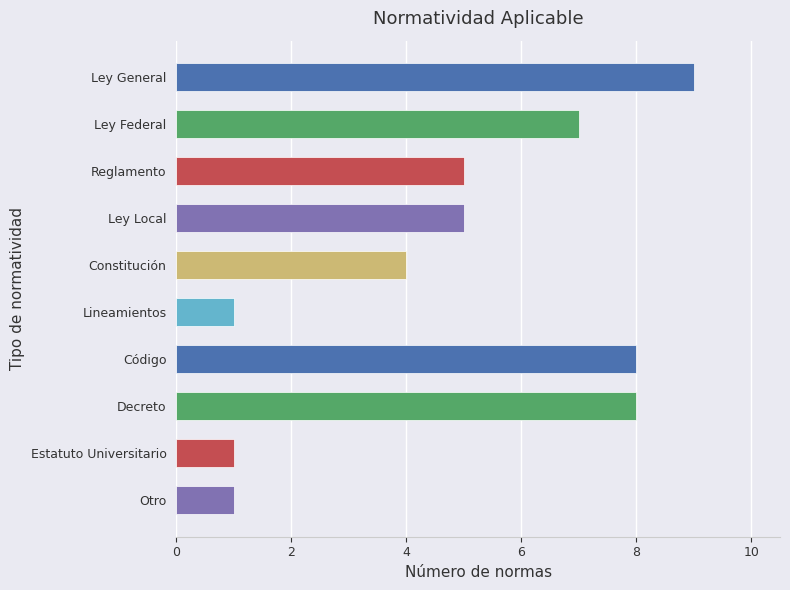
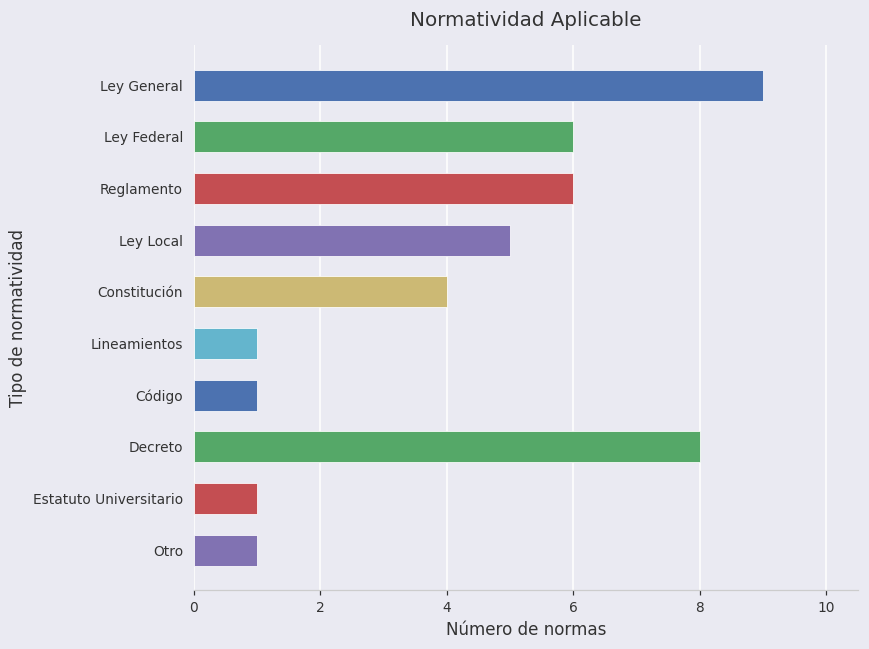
Ley Federal: 7 -> 6
Reglamento: 5 -> 6
Código: 8 -> 1
